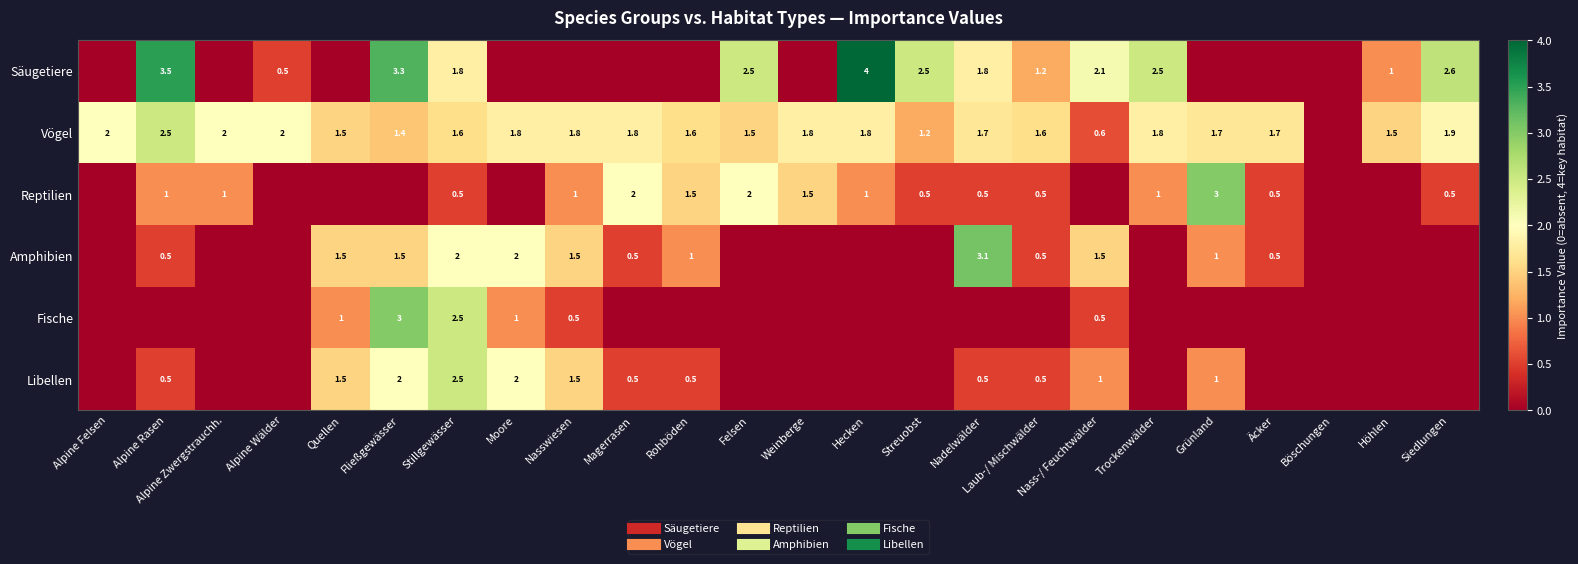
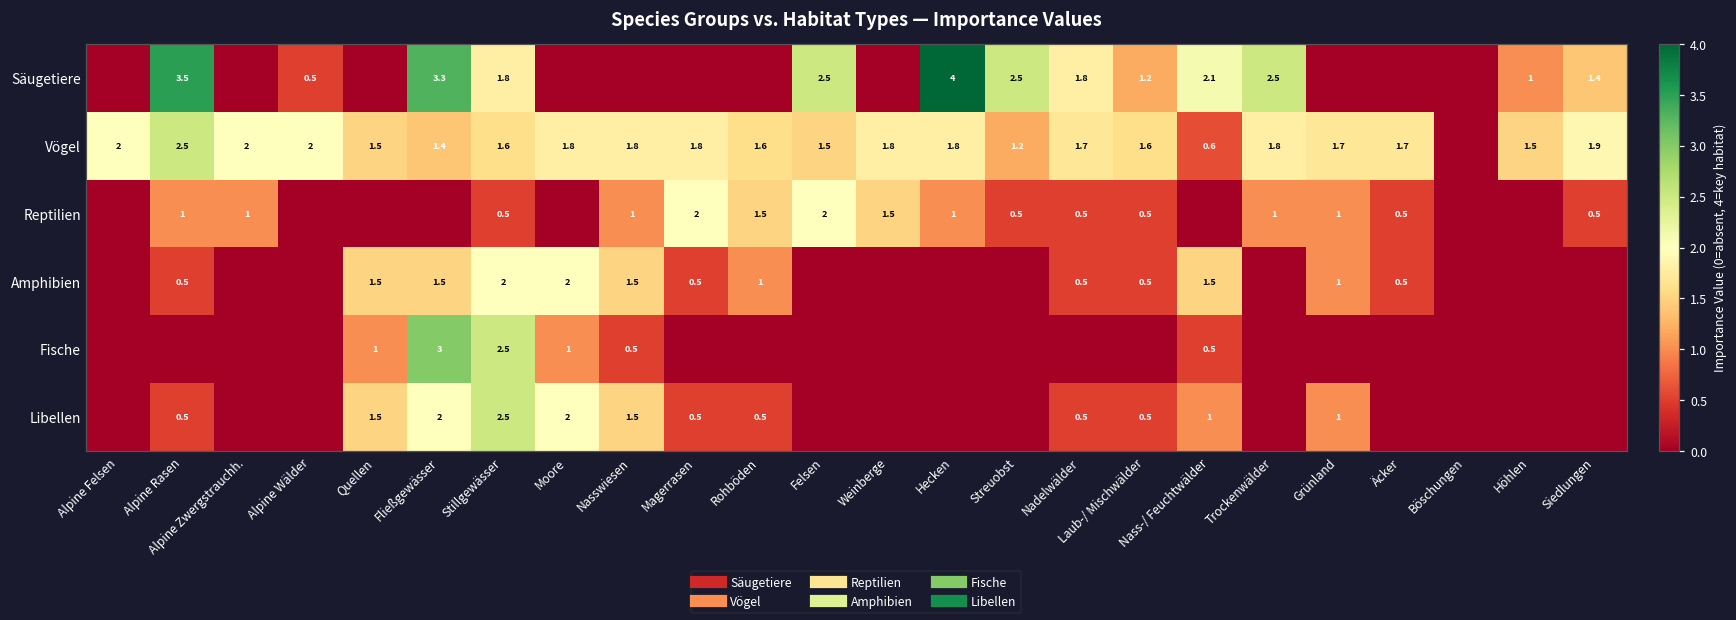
Säugetiere, Siedlungen: 2.6 -> 1.4
Reptilien, Grünland: 3 -> 1
Amphibien, Nadelwälder: 3.1 -> 0.5
